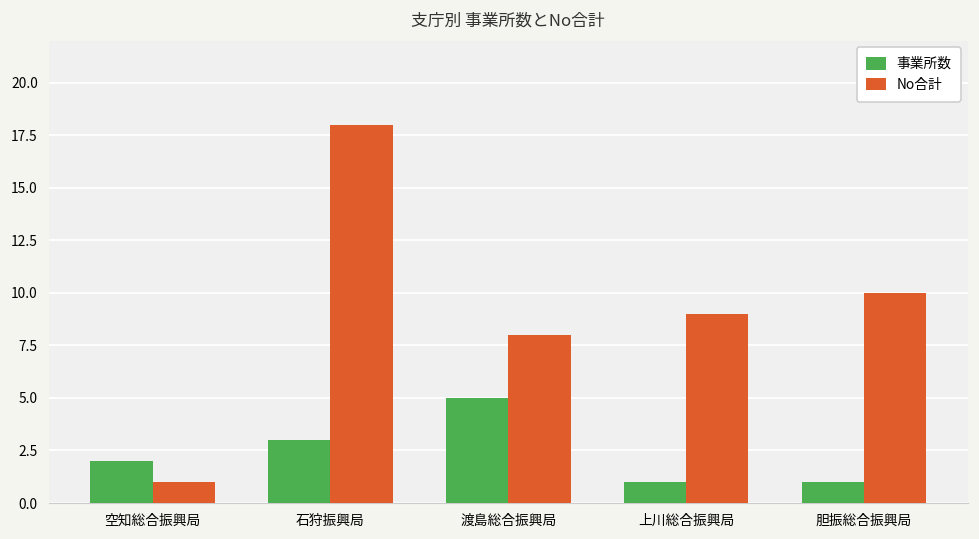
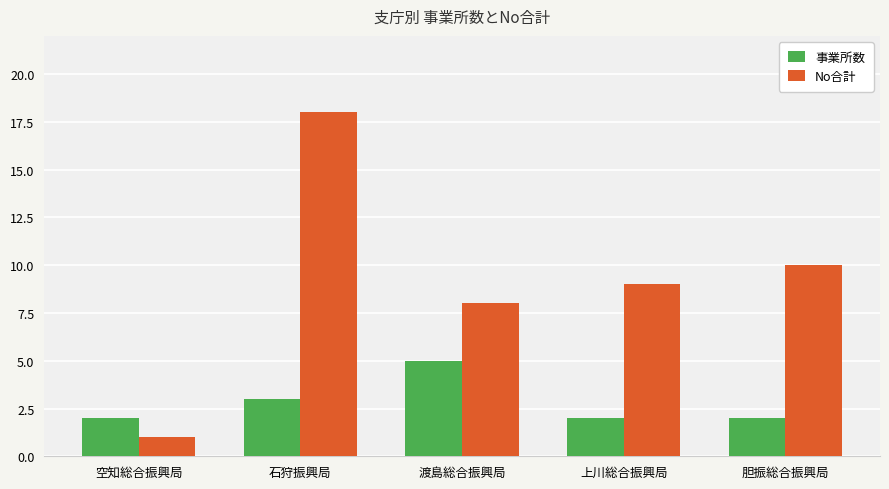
事業所数, 上川総合振興局: 1 -> 2
事業所数, 胆振総合振興局: 1 -> 2
